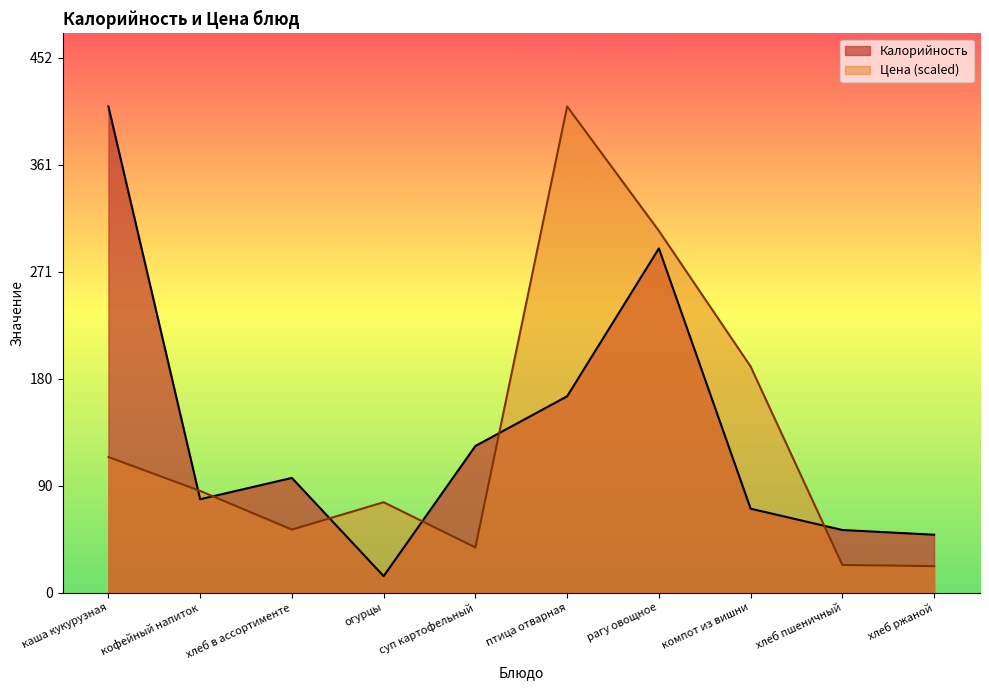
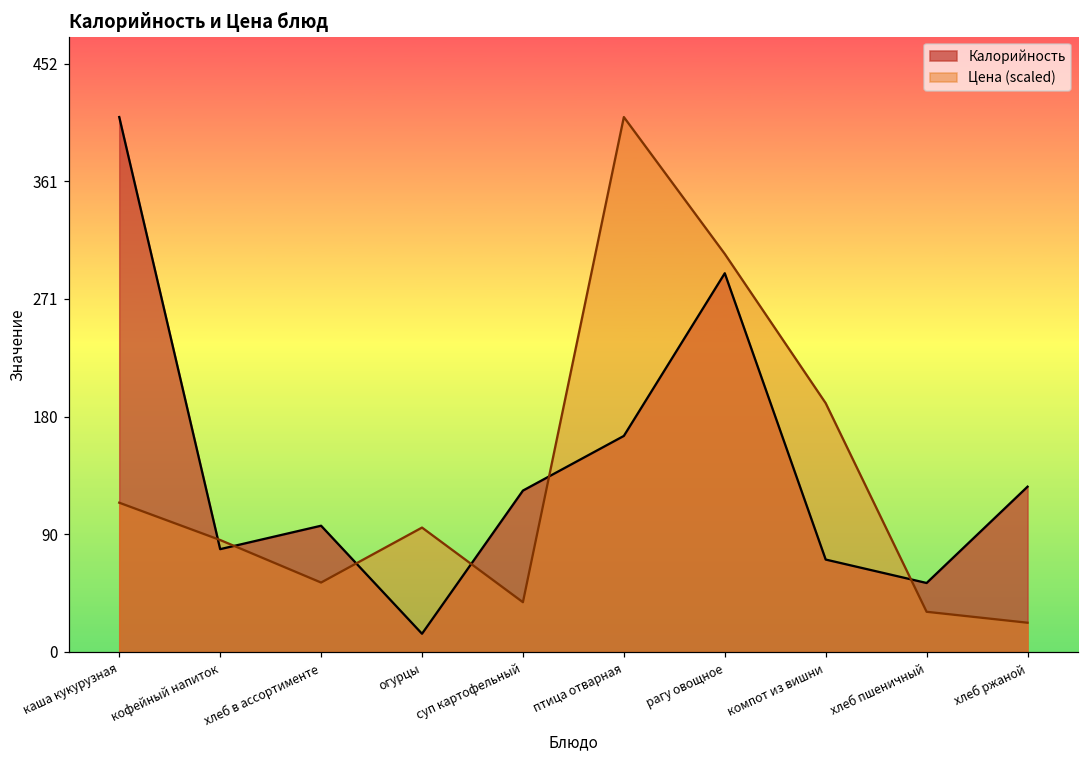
Цена (scaled), огурцы: 76 -> 96
Цена (scaled), хлеб пшеничный: 23 -> 31
Калорийность, хлеб ржаной: 49 -> 127
